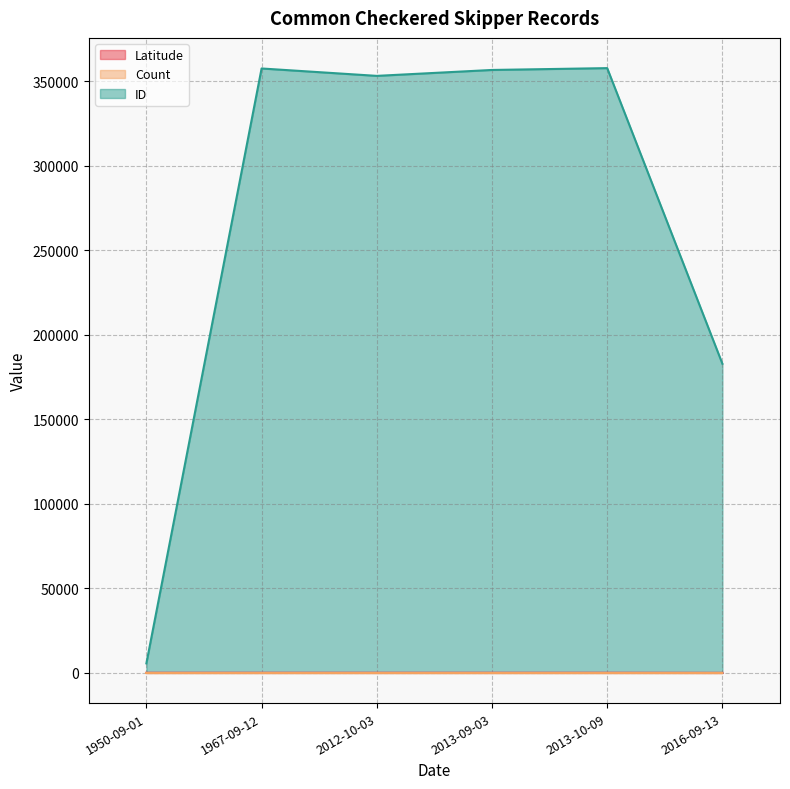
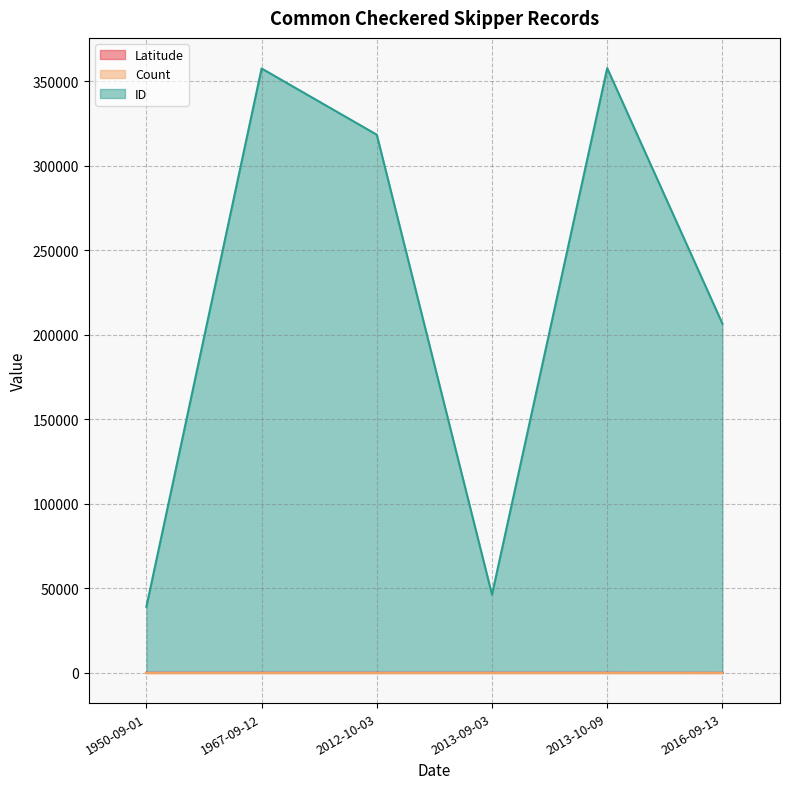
ID, 1950-09-01: 6000 -> 39000
ID, 2012-10-03: 353000 -> 318000
ID, 2013-09-03: 357000 -> 46000
ID, 2016-09-13: 183000 -> 207000
